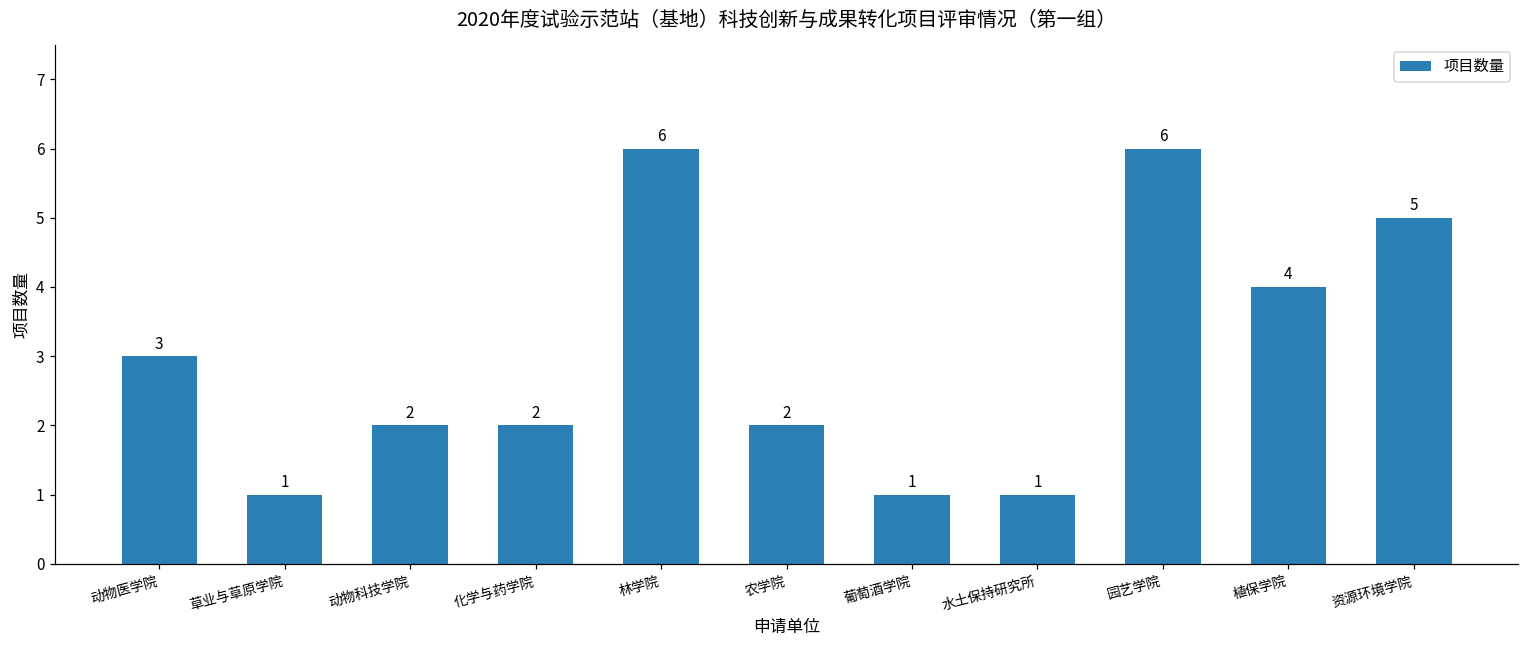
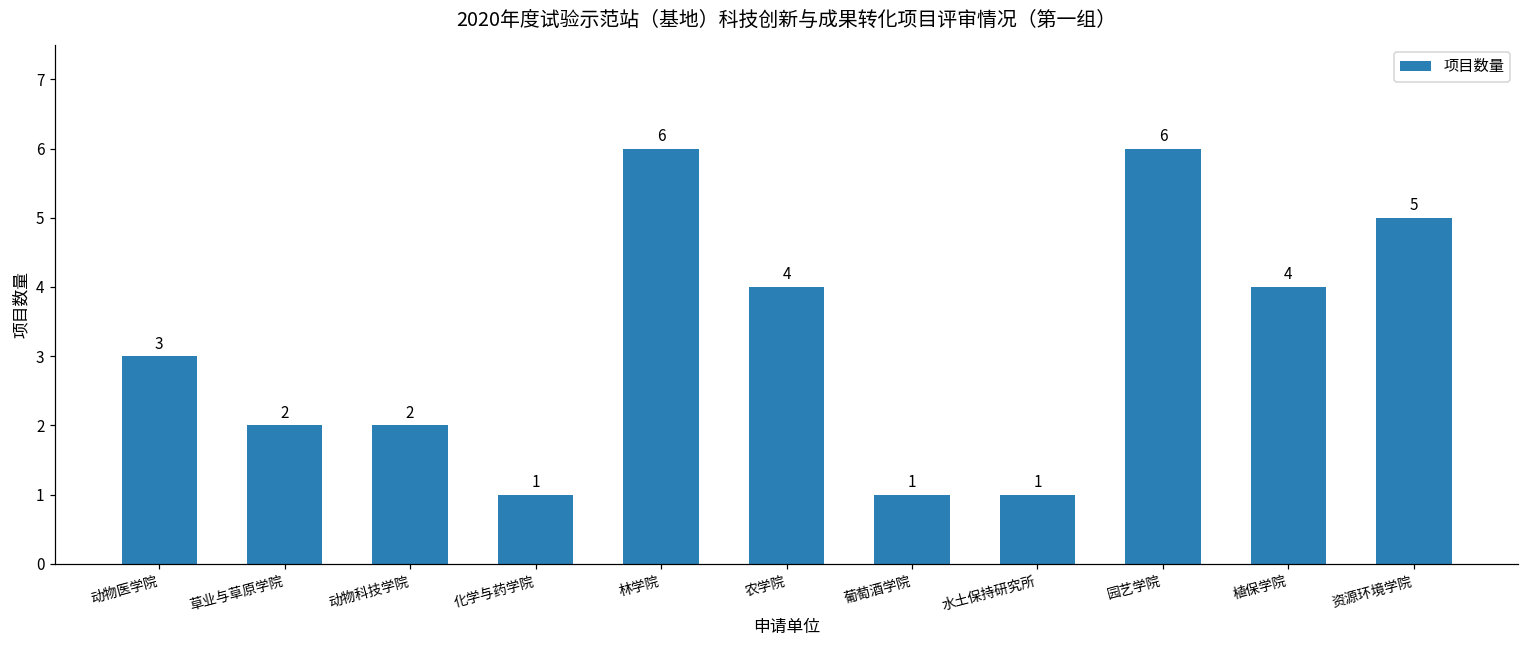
草业与草原学院: 1 -> 2
化学与药学院: 2 -> 1
农学院: 2 -> 4
